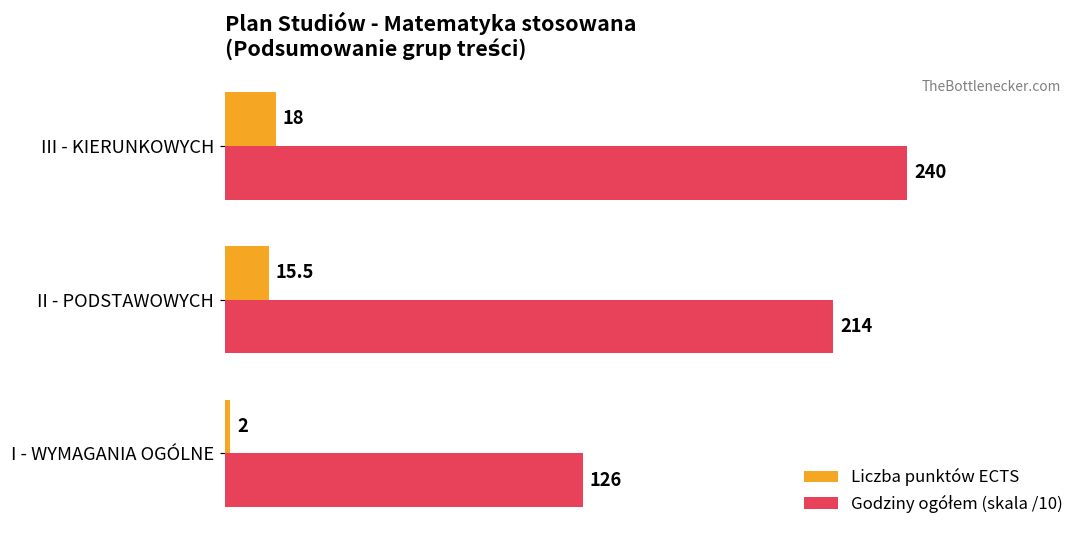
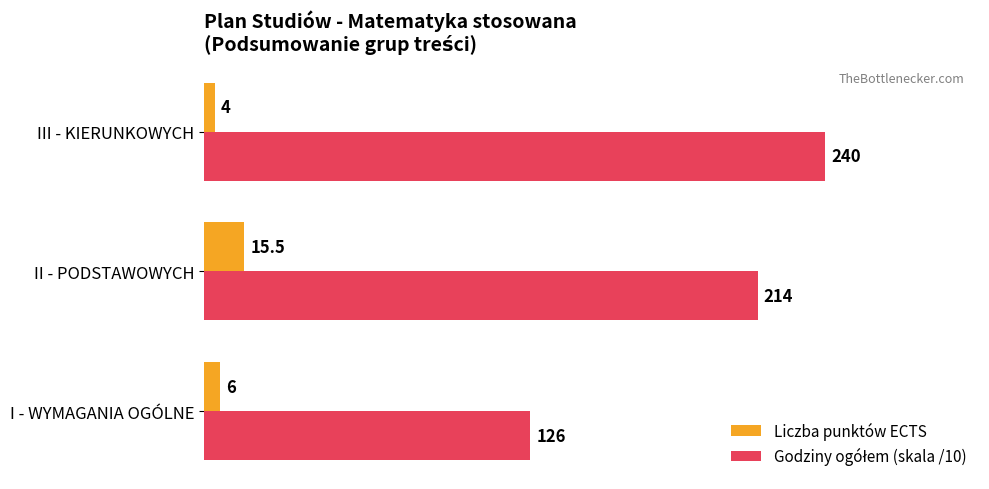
Liczba punktów ECTS, III - KIERUNKOWYCH: 18 -> 4
Liczba punktów ECTS, I - WYMAGANIA OGÓLNE: 2 -> 6
